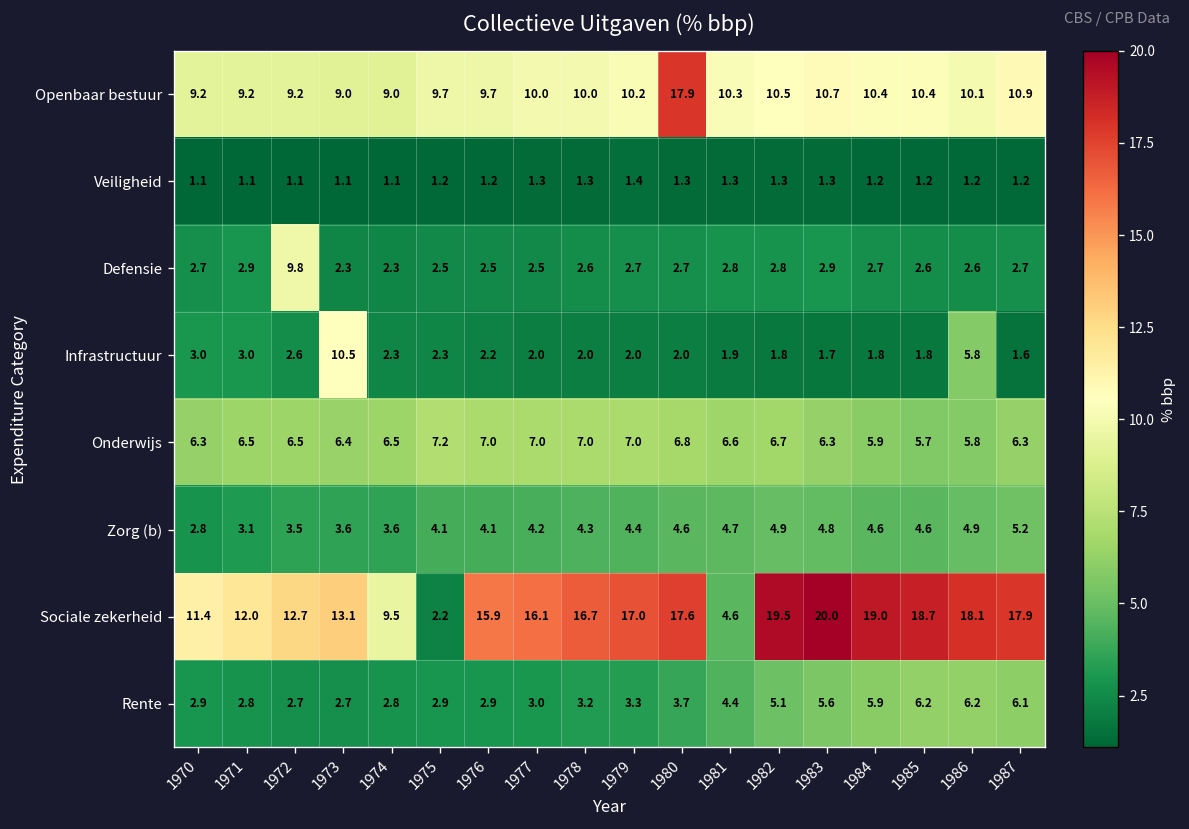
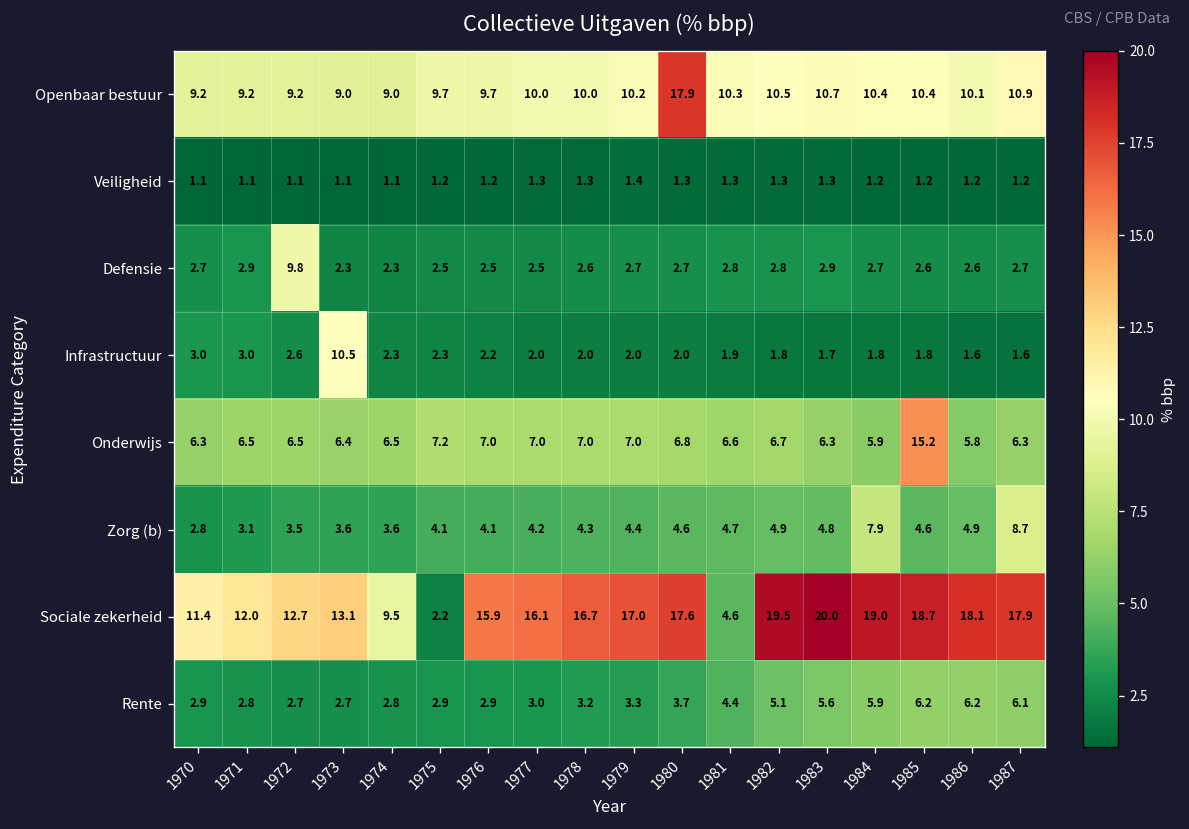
Infrastructuur, 1986: 5.8 -> 1.6
Onderwijs, 1985: 5.7 -> 15.2
Zorg (b), 1984: 4.6 -> 7.9
Zorg (b), 1987: 5.2 -> 8.7
